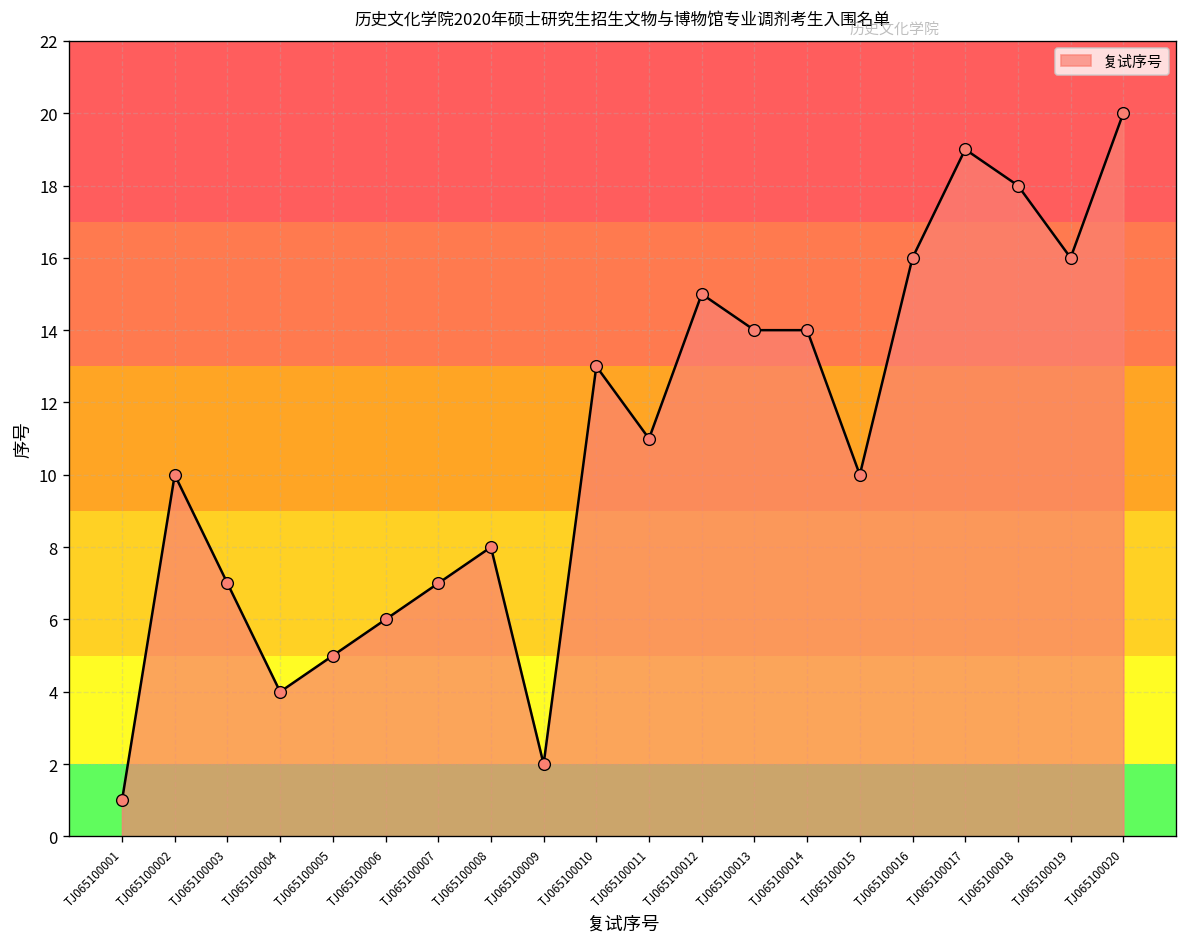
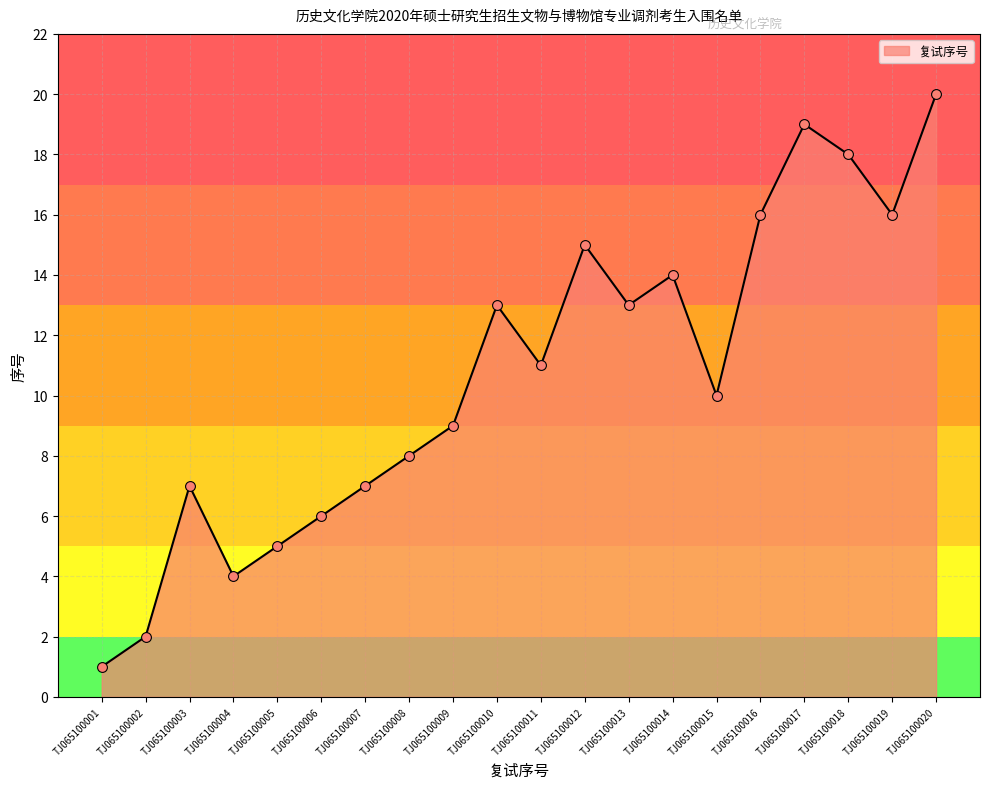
TJ065100002: 10 -> 2
TJ065100009: 2 -> 9
TJ065100013: 14 -> 13
